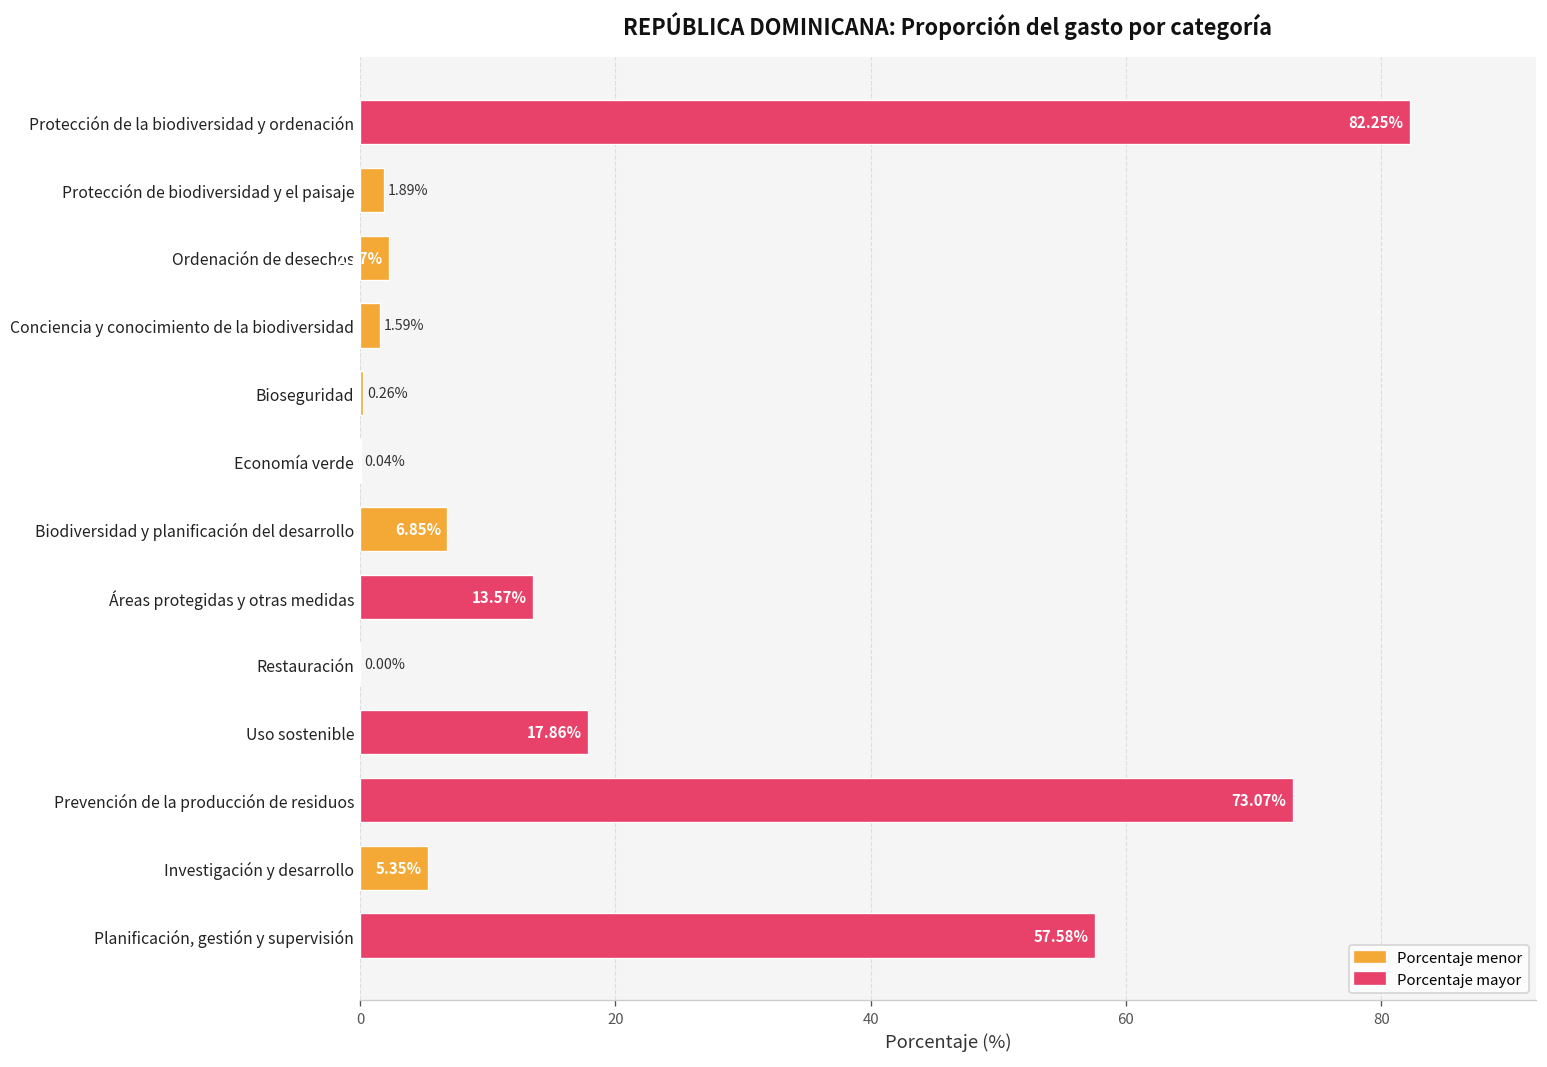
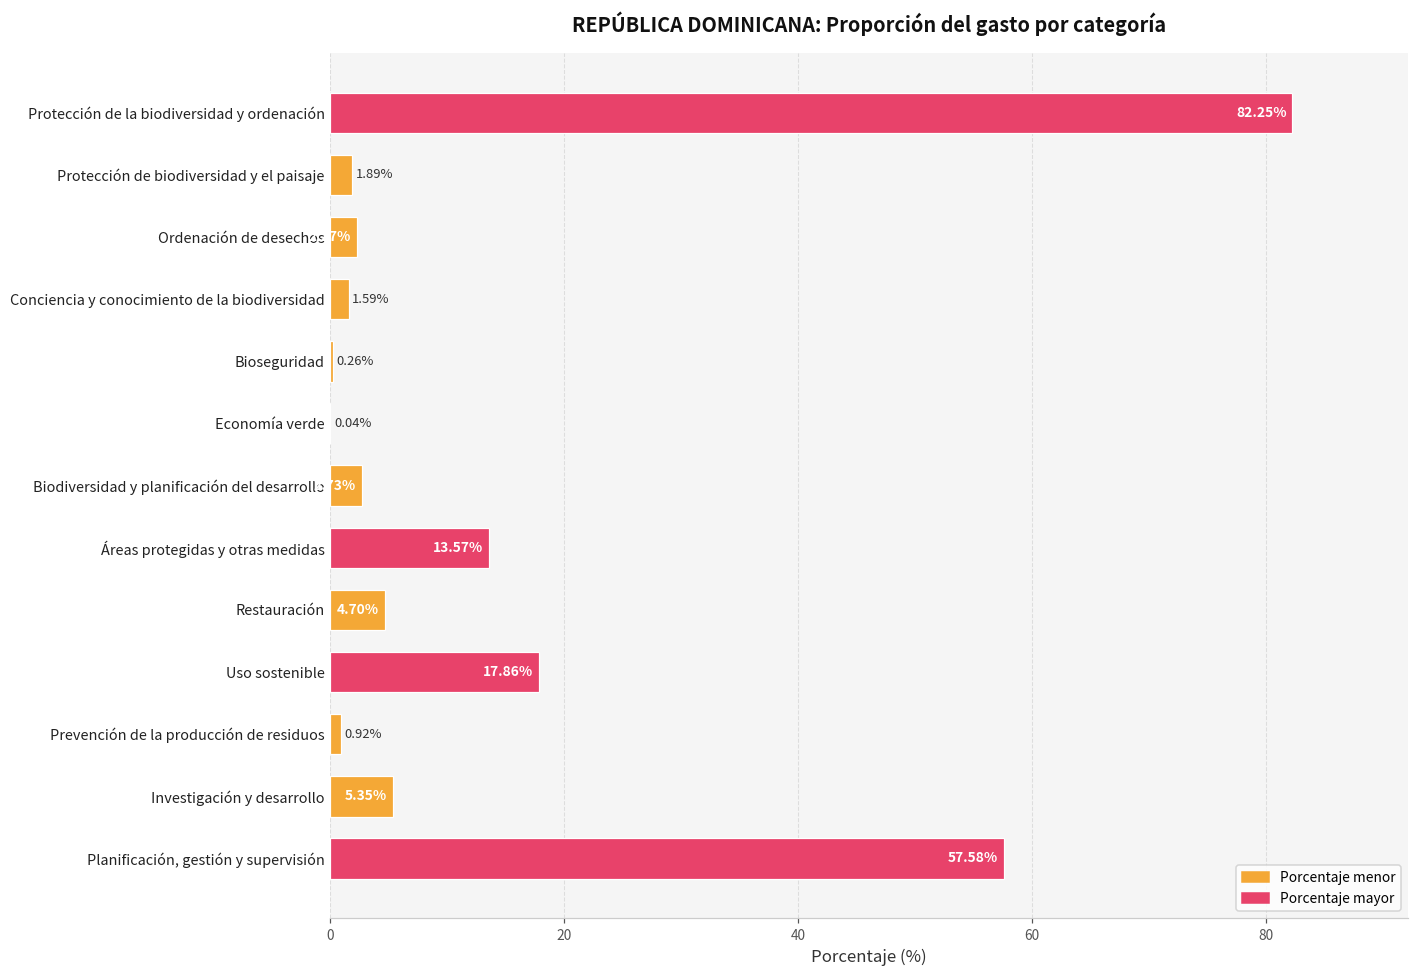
Biodiversidad y planificación del desarrollo: 6.85% -> 2.73%
Restauración: 0.00% -> 4.70%
Prevención de la producción de residuos: 73.07% -> 0.92%
